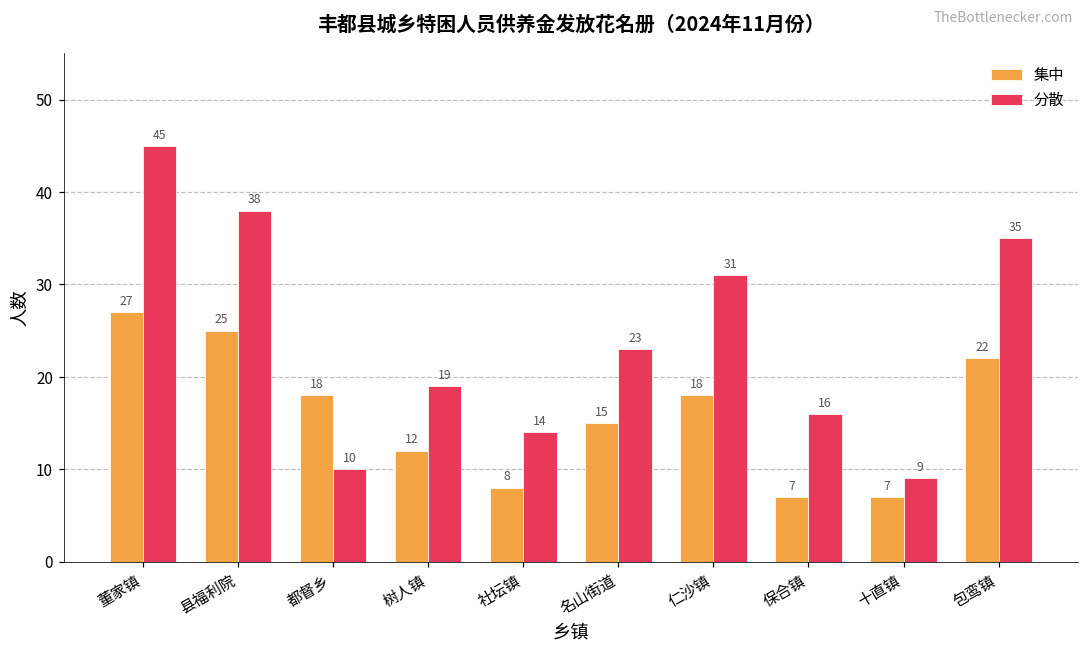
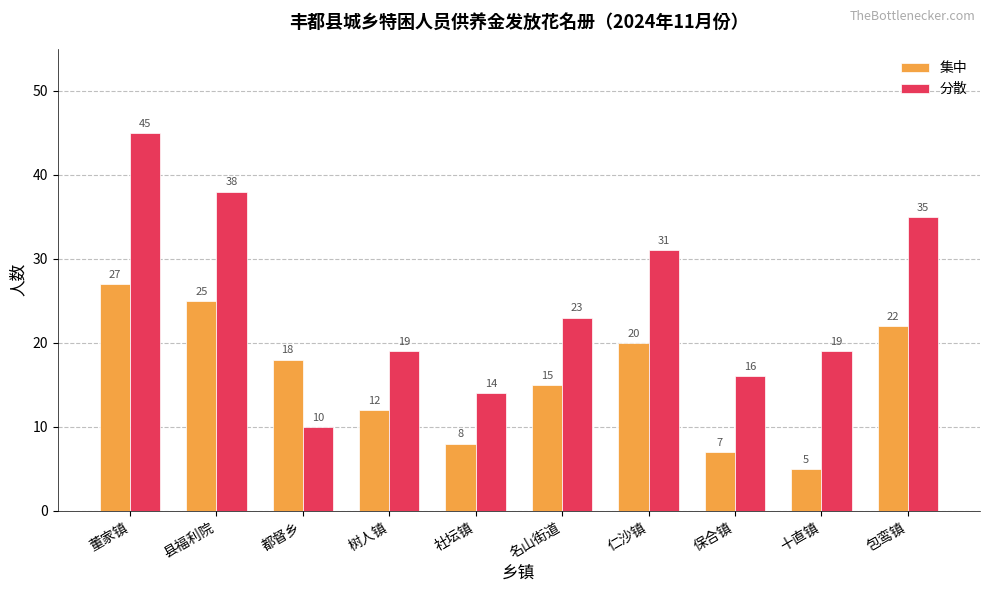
集中, 仁沙镇: 18 -> 20
集中, 十直镇: 7 -> 5
分散, 十直镇: 9 -> 19
